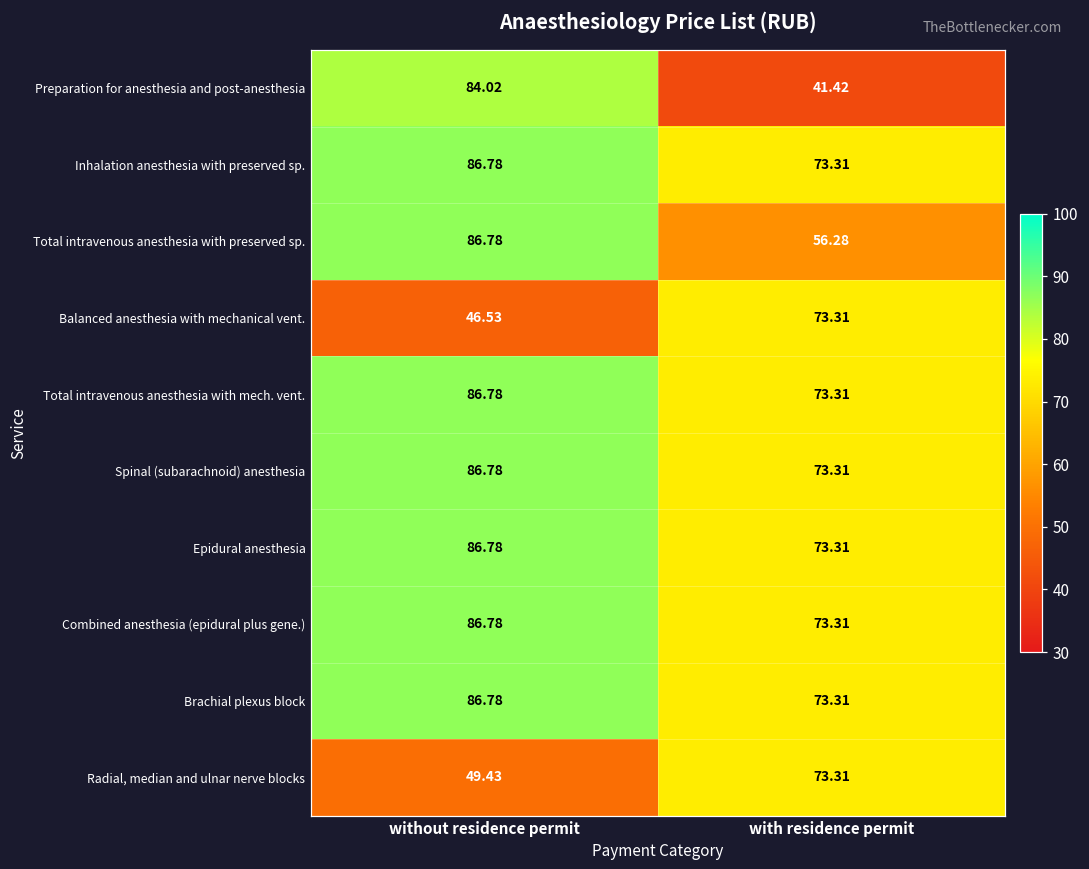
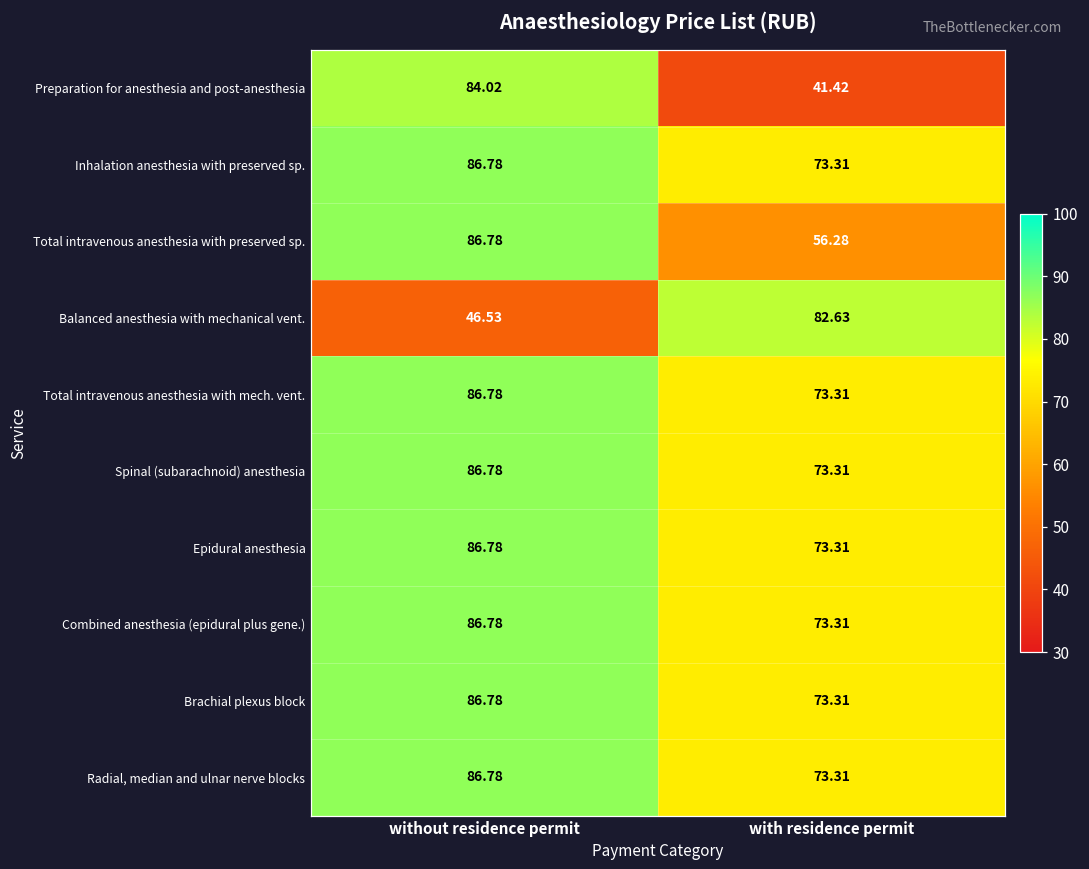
Balanced anesthesia with mechanical vent., with residence permit: 73.31 -> 82.63
Radial, median and ulnar nerve blocks, without residence permit: 49.43 -> 86.78
